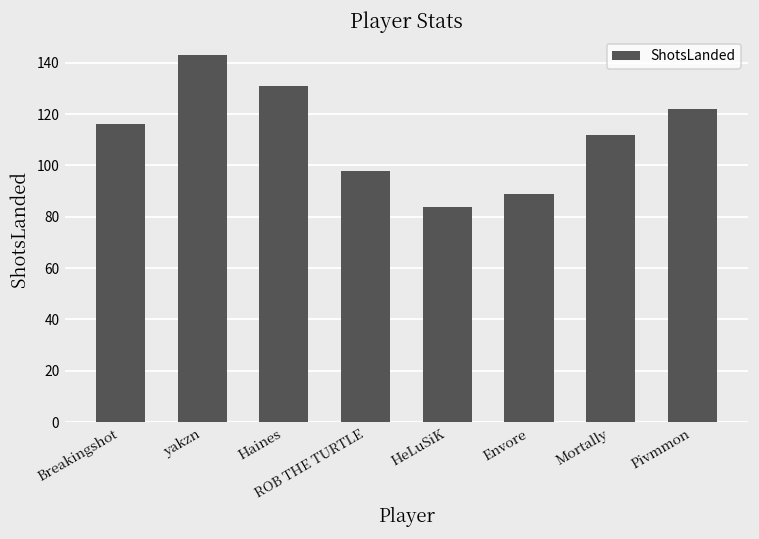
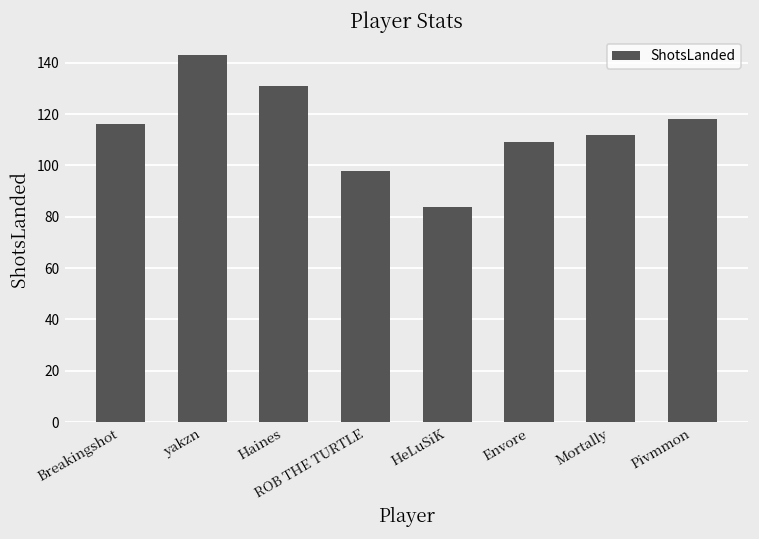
Envore: 89 -> 109
Pivmmon: 122 -> 118
